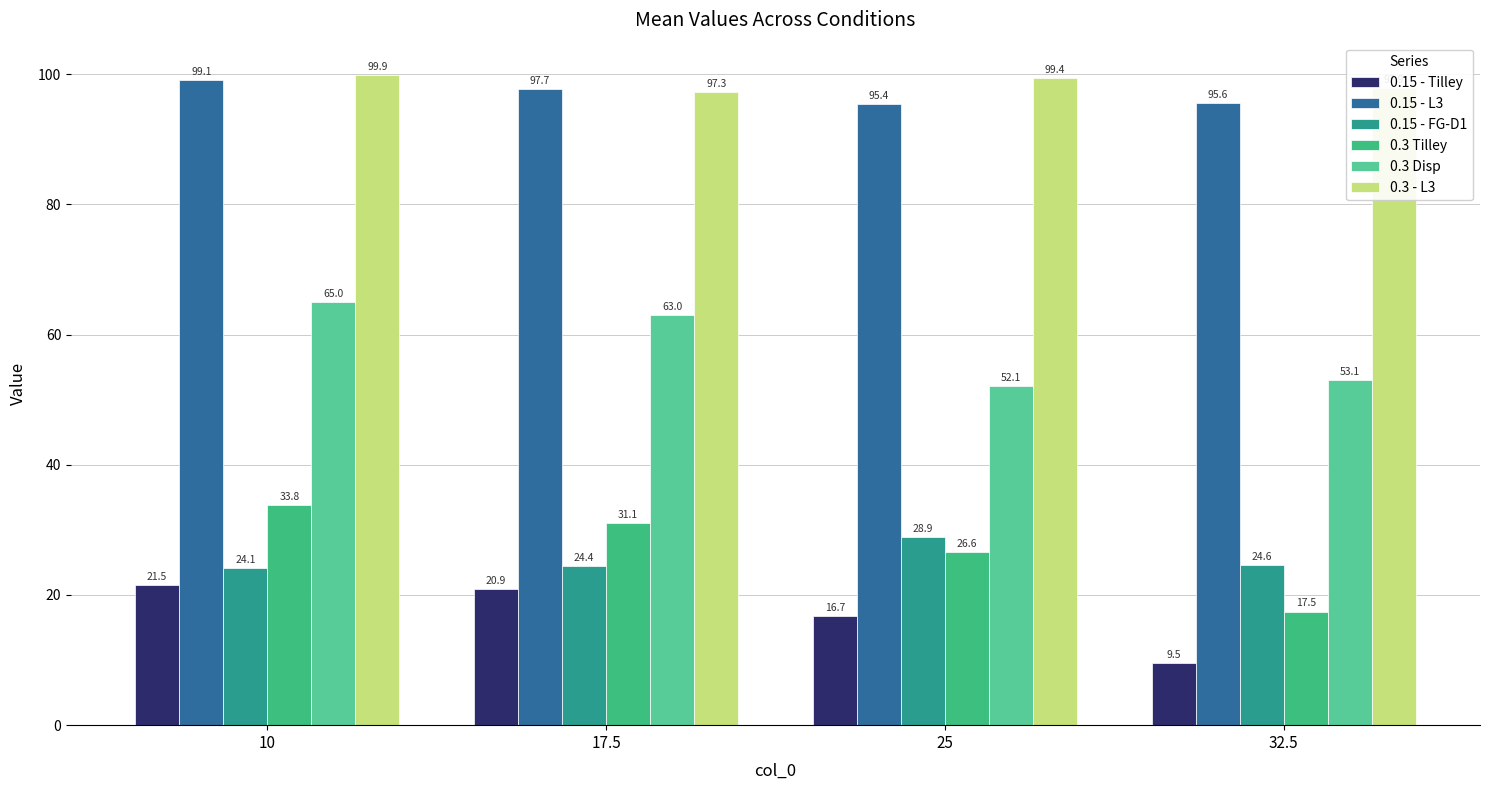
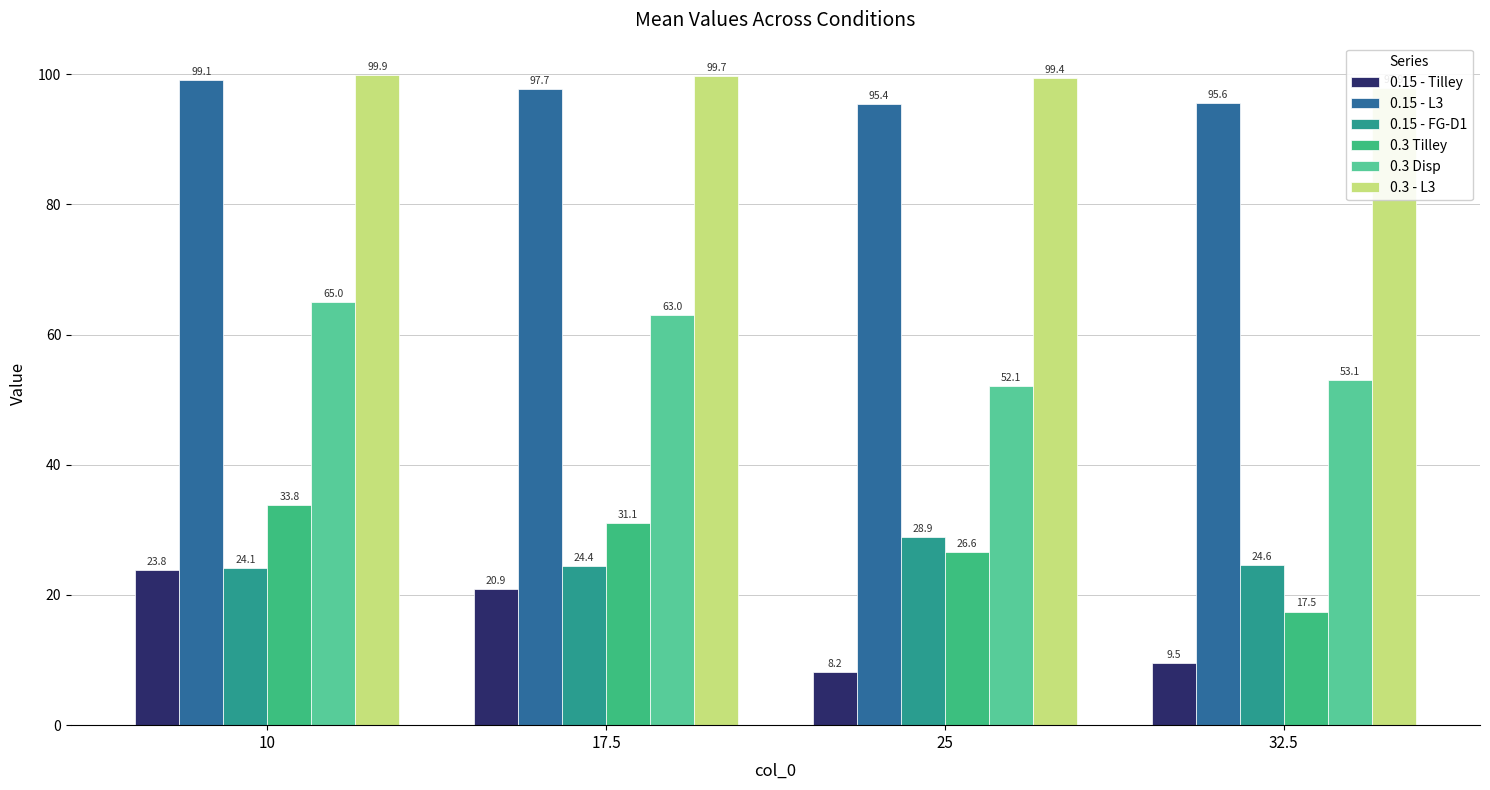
0.15 - Tilley, 10: 21.5 -> 23.8
0.3 - L3, 17.5: 97.3 -> 99.7
0.15 - Tilley, 25: 16.7 -> 8.2
